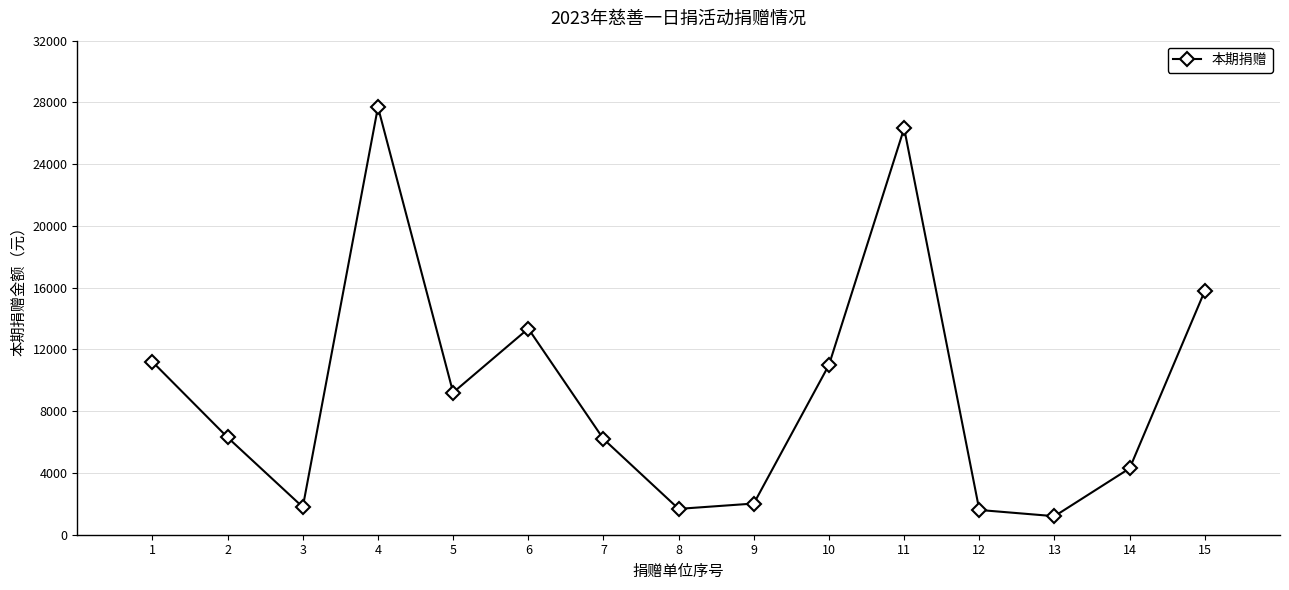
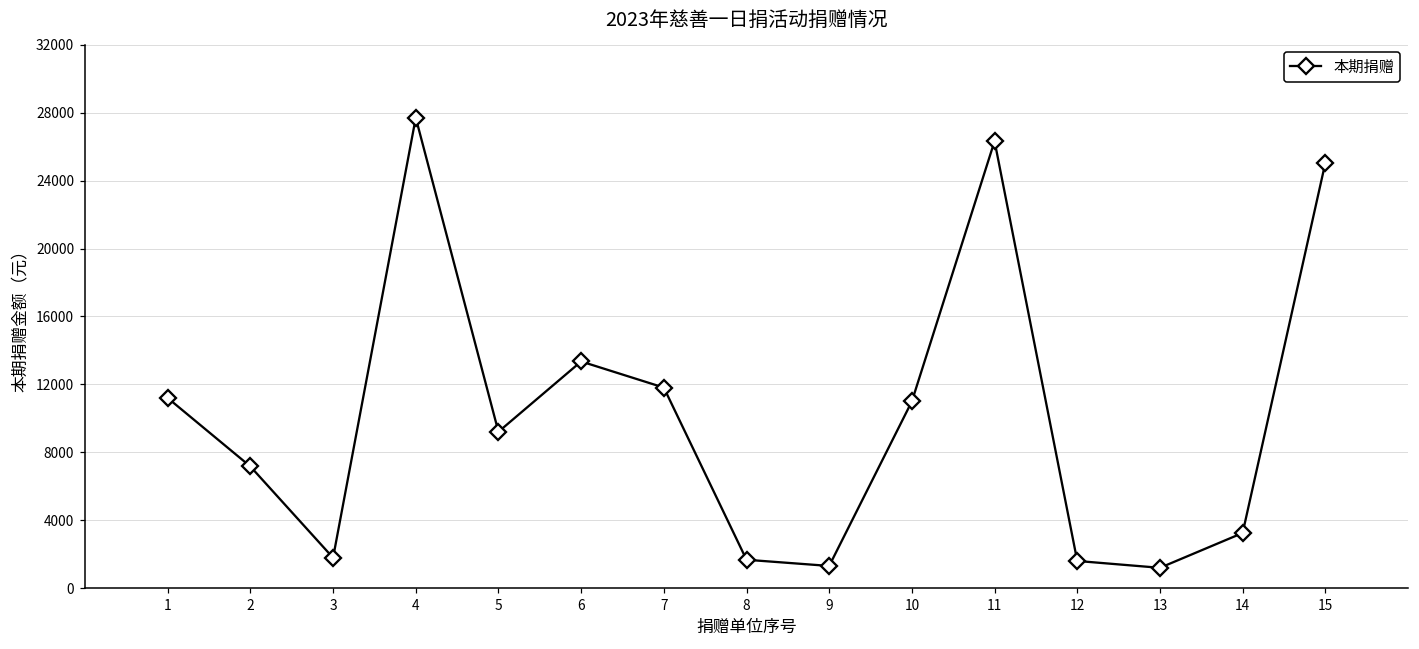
2: 6300 -> 7200
7: 6200 -> 11800
9: 2000 -> 1300
14: 4300 -> 3300
15: 15800 -> 25000
